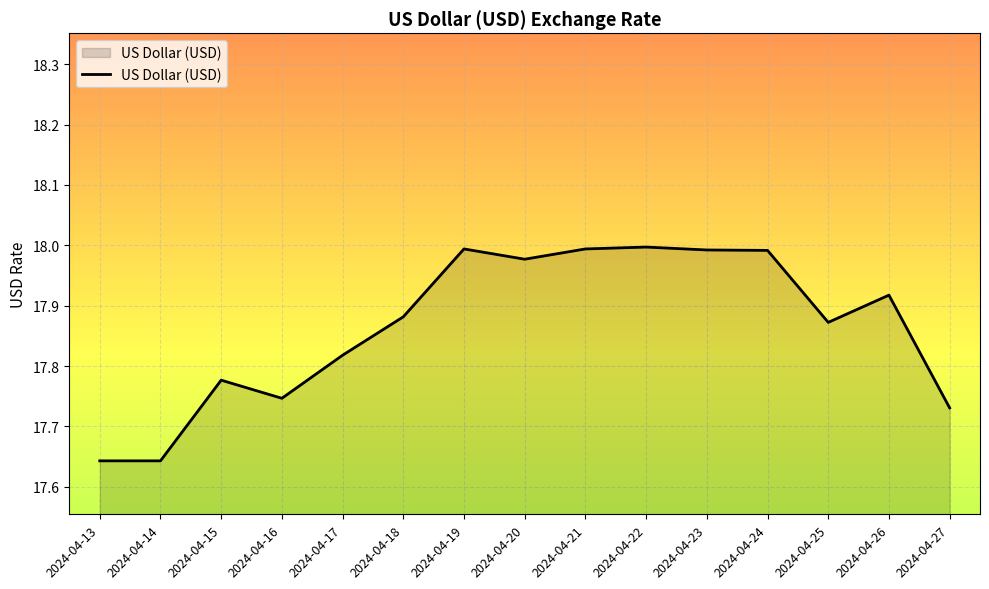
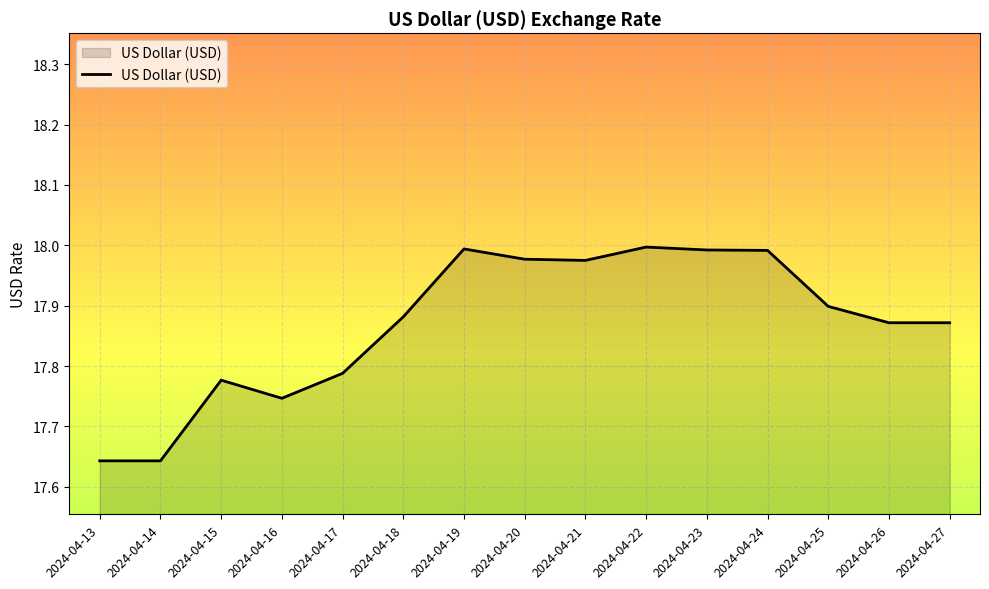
2024-04-17: 17.82 -> 17.79
2024-04-21: 17.99 -> 17.98
2024-04-25: 17.87 -> 17.90
2024-04-26: 17.92 -> 17.87
2024-04-27: 17.73 -> 17.87
